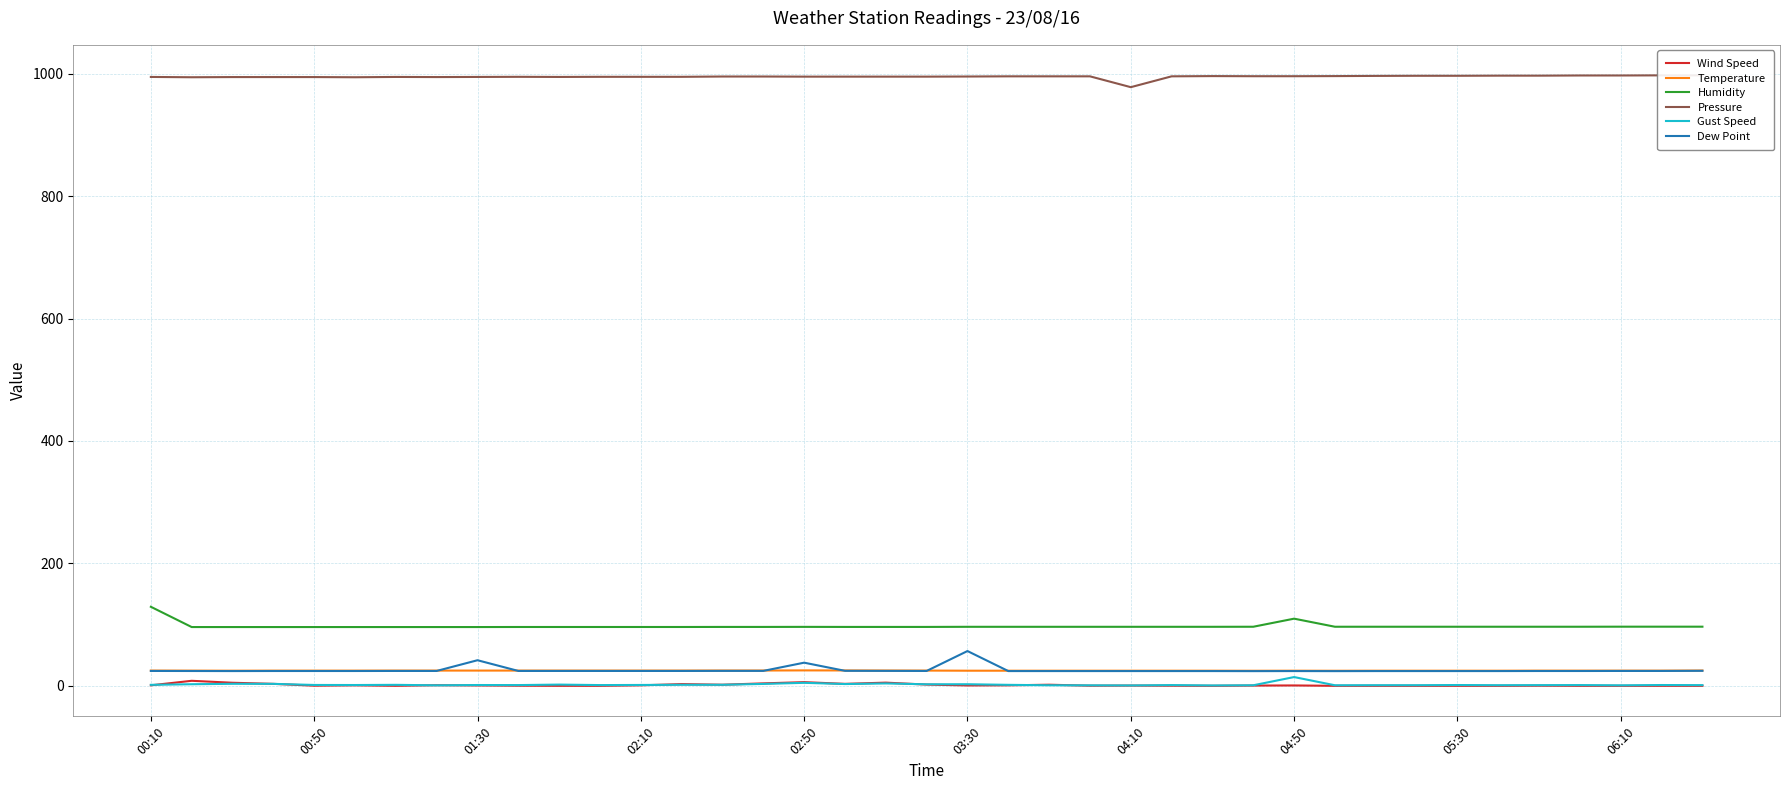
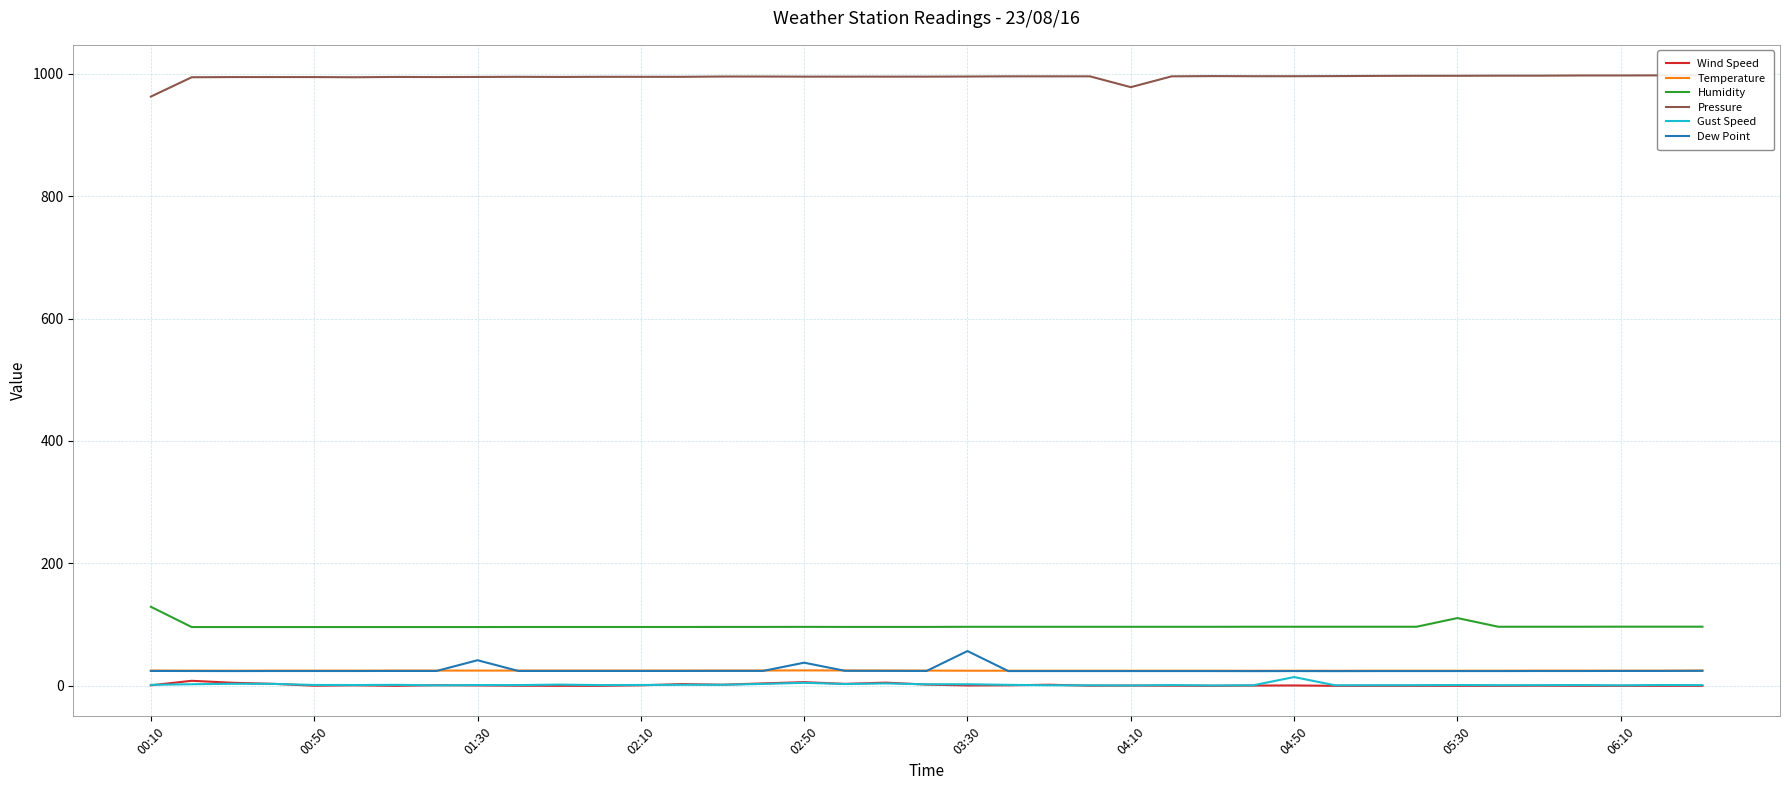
Pressure, 00:10: 990 -> 960
Humidity, 04:50: 110 -> 100
Humidity, 05:30: 100 -> 110
